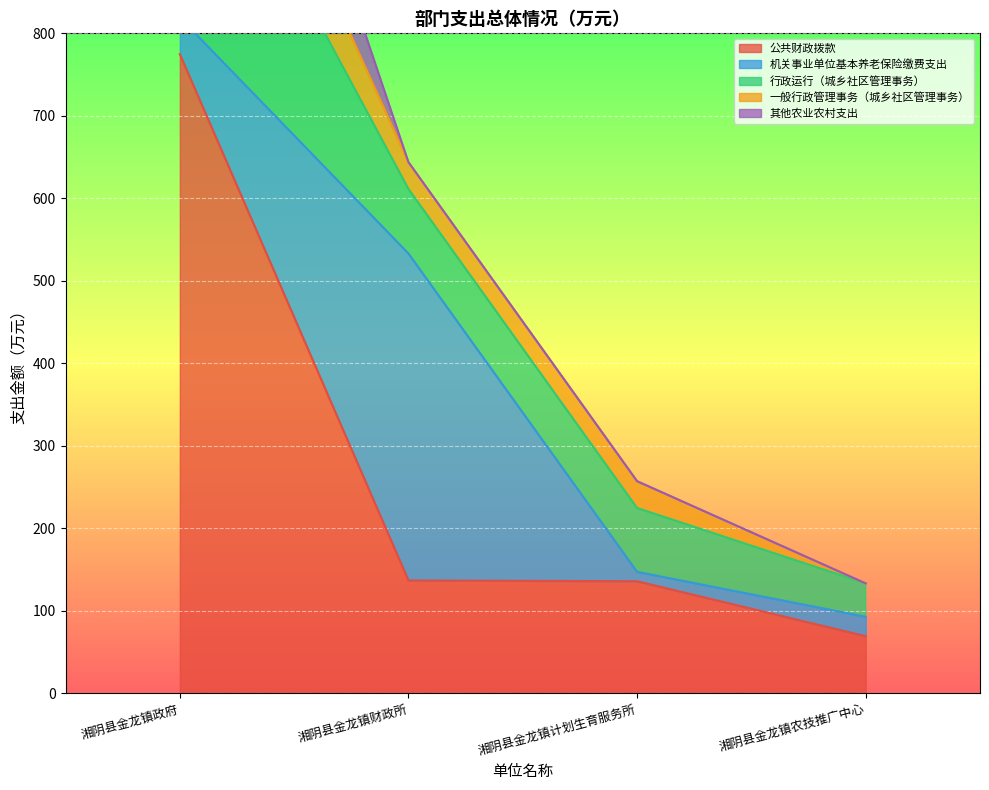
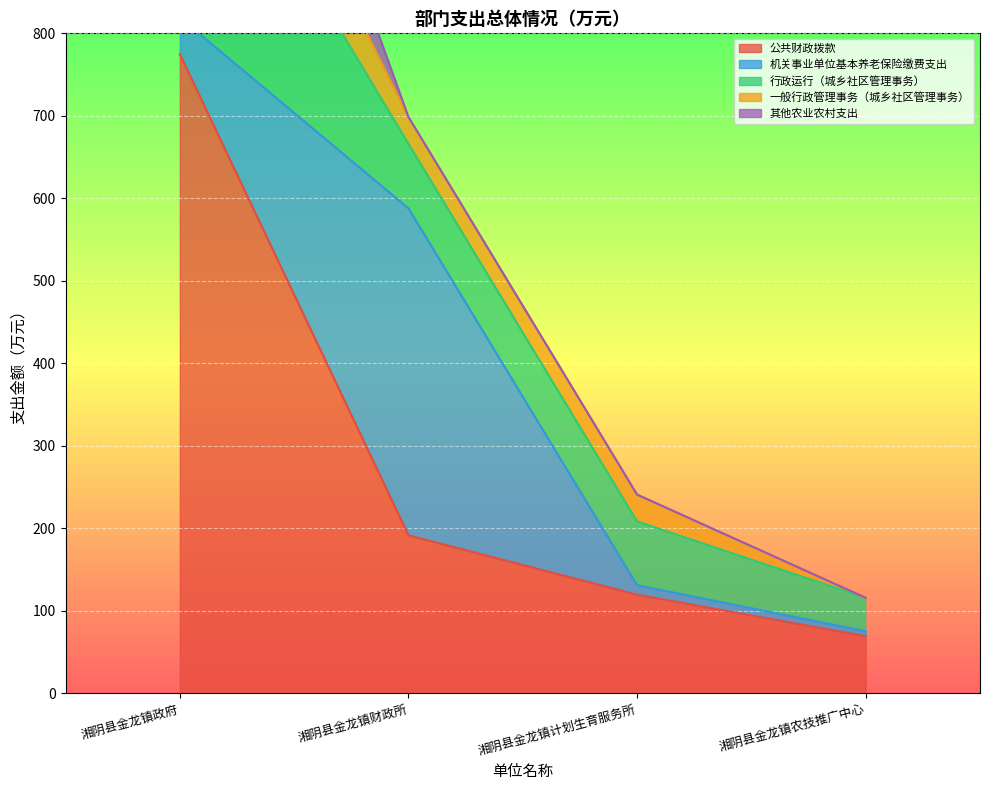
公共财政拨款, 湘阴县金龙镇财政所: 140 -> 190
公共财政拨款, 湘阴县金龙镇计划生育服务所: 140 -> 120
机关事业单位基本养老保险缴费支出, 湘阴县金龙镇农技推广中心: 20 -> 10
